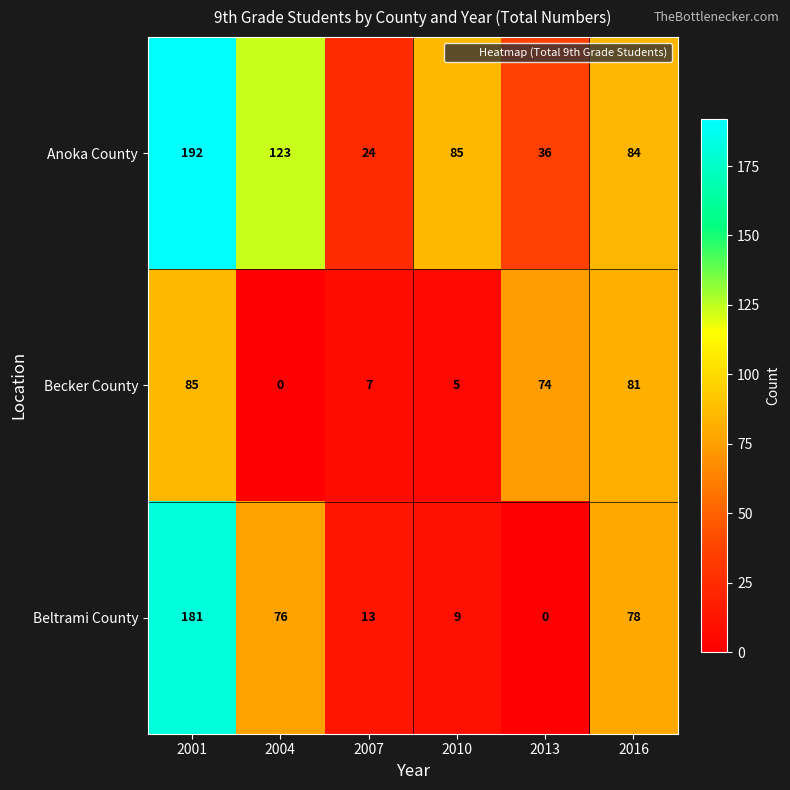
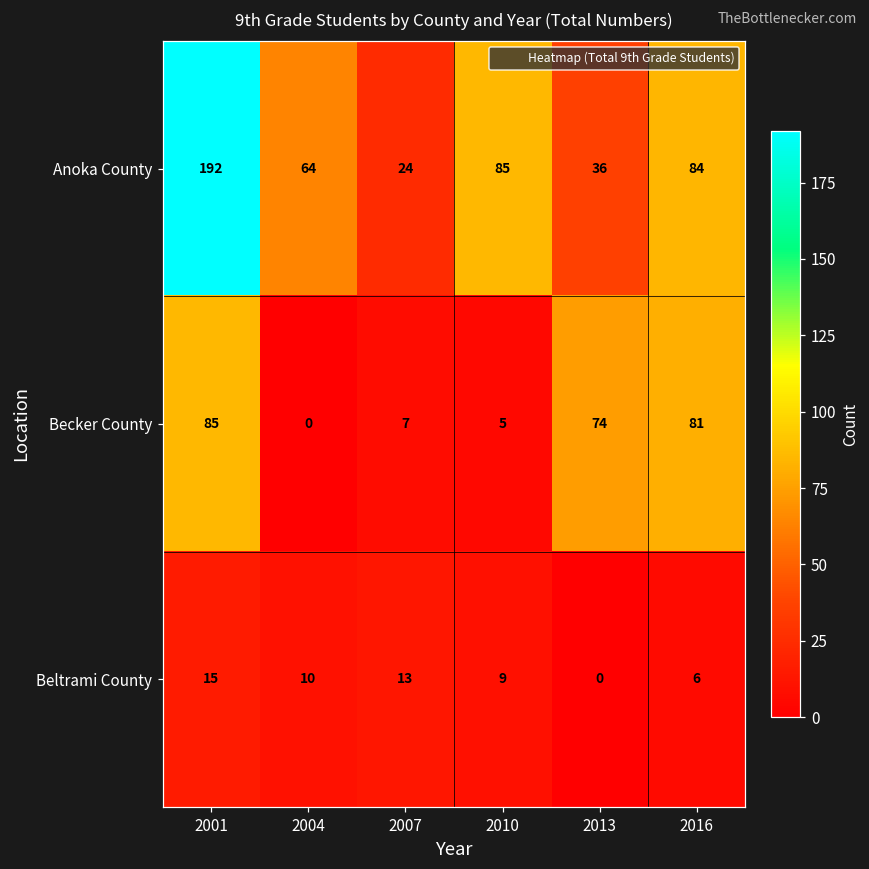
Anoka County, 2004: 123 -> 64
Beltrami County, 2001: 181 -> 15
Beltrami County, 2004: 76 -> 10
Beltrami County, 2016: 78 -> 6
